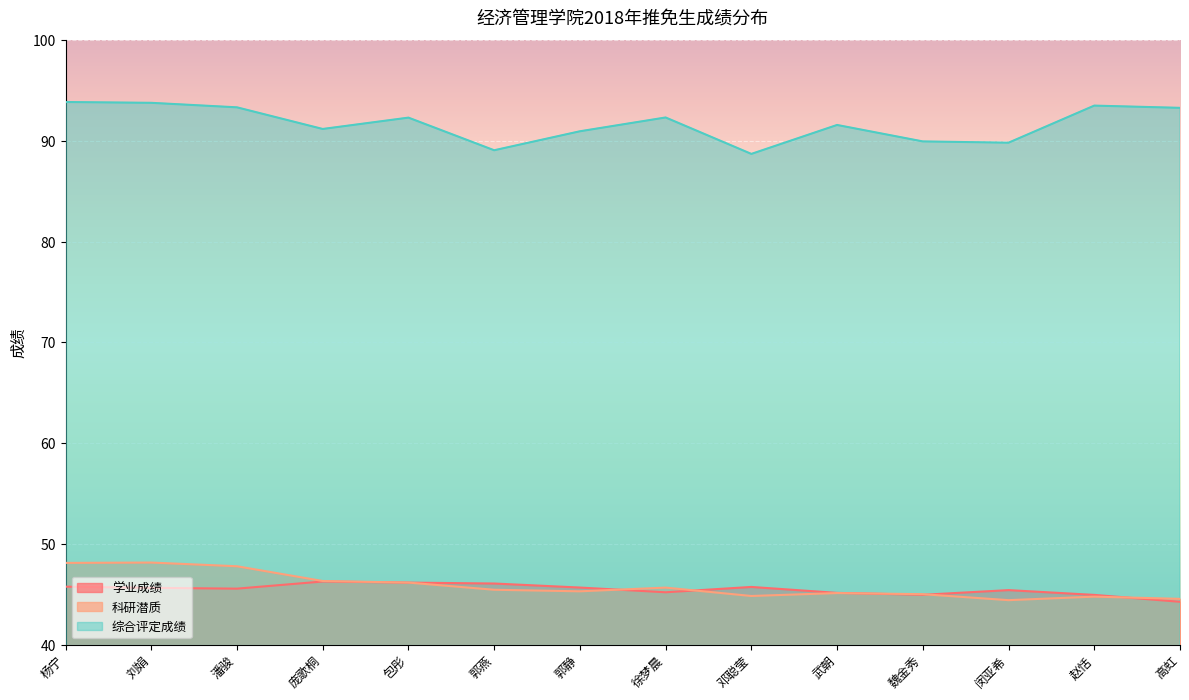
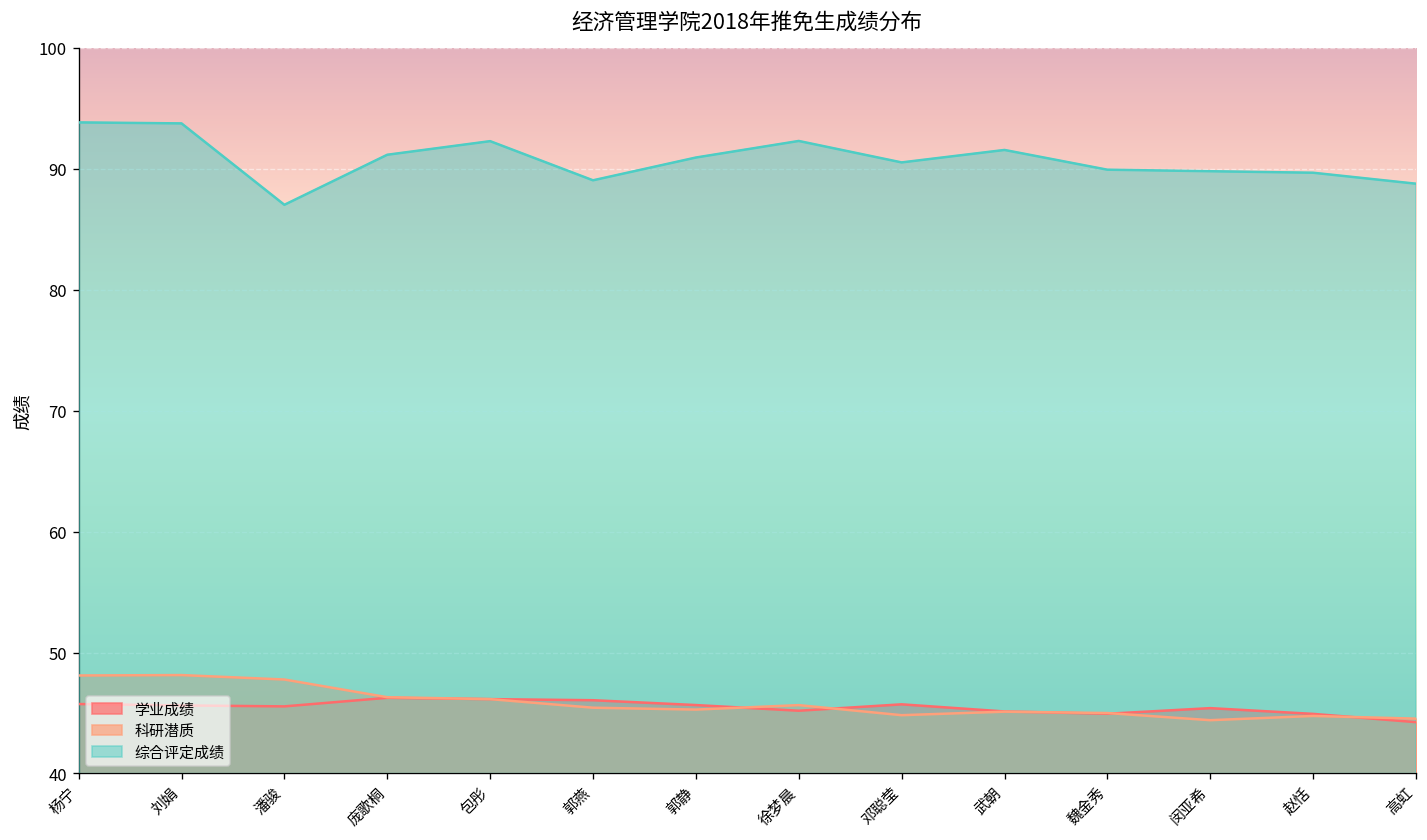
综合评定成绩, 潘骏: 93.3 -> 87.0
综合评定成绩, 邓聪莹: 88.7 -> 90.5
综合评定成绩, 赵恬: 93.5 -> 89.7
综合评定成绩, 高虹: 93.3 -> 88.8
